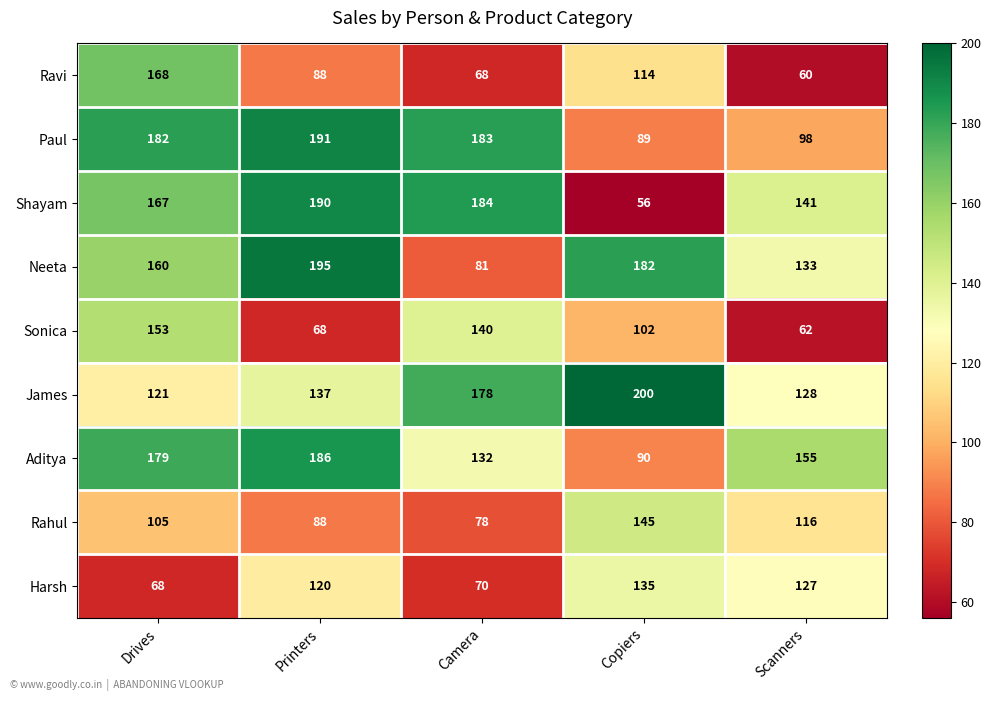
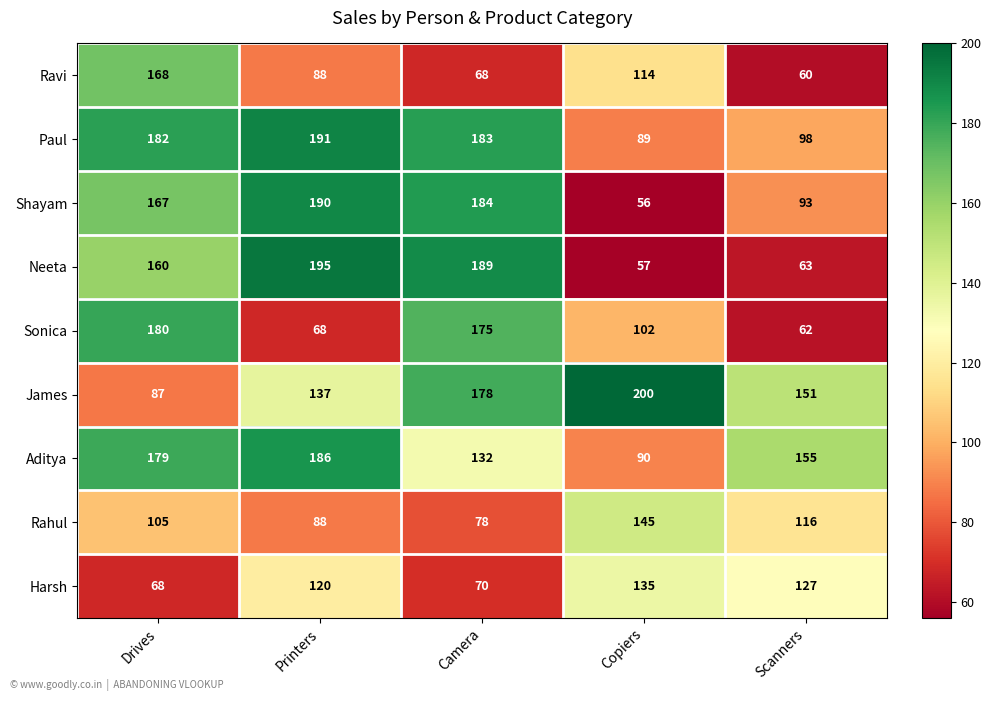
Shayam, Scanners: 141 -> 93
Neeta, Camera: 81 -> 189
Neeta, Copiers: 182 -> 57
Neeta, Scanners: 133 -> 63
Sonica, Drives: 153 -> 180
Sonica, Camera: 140 -> 175
James, Drives: 121 -> 87
James, Scanners: 128 -> 151
